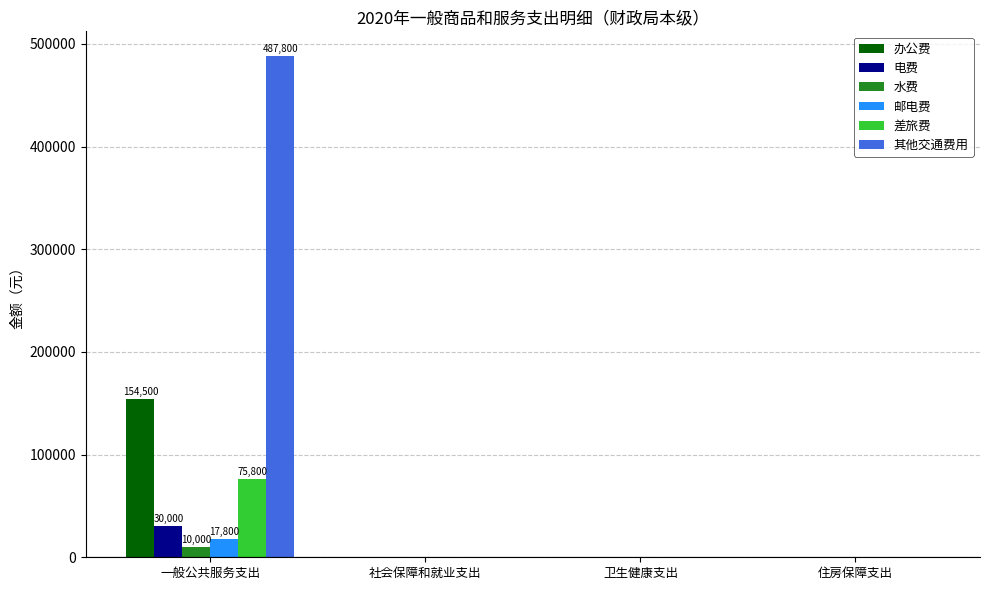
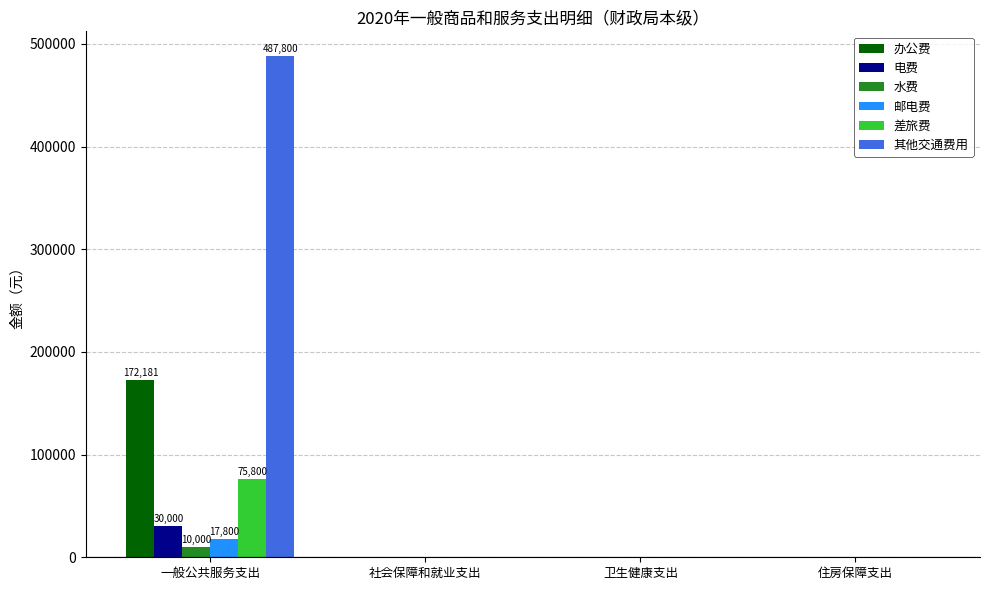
办公费, 一般公共服务支出: 154,500 -> 172,181
